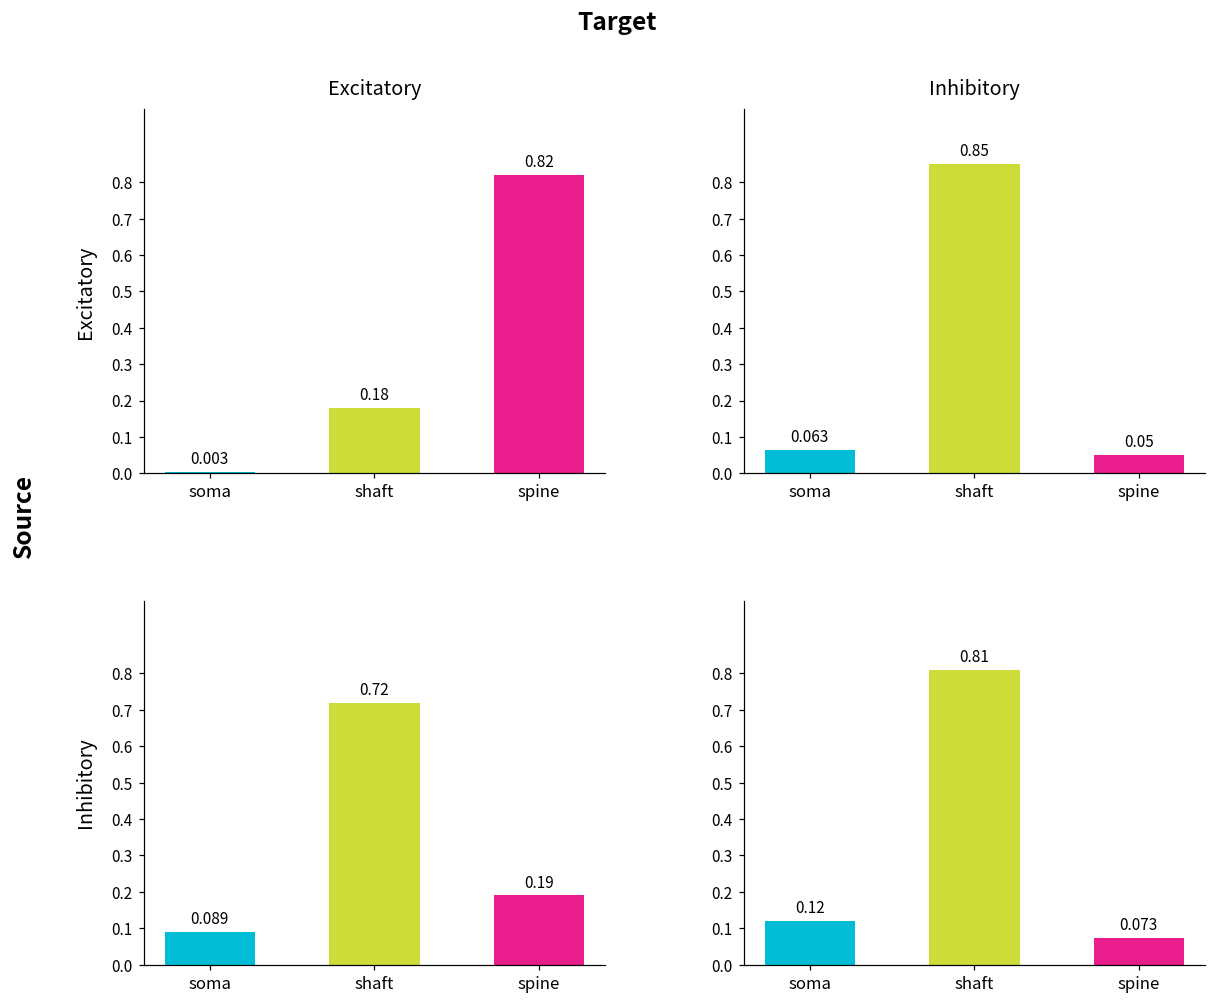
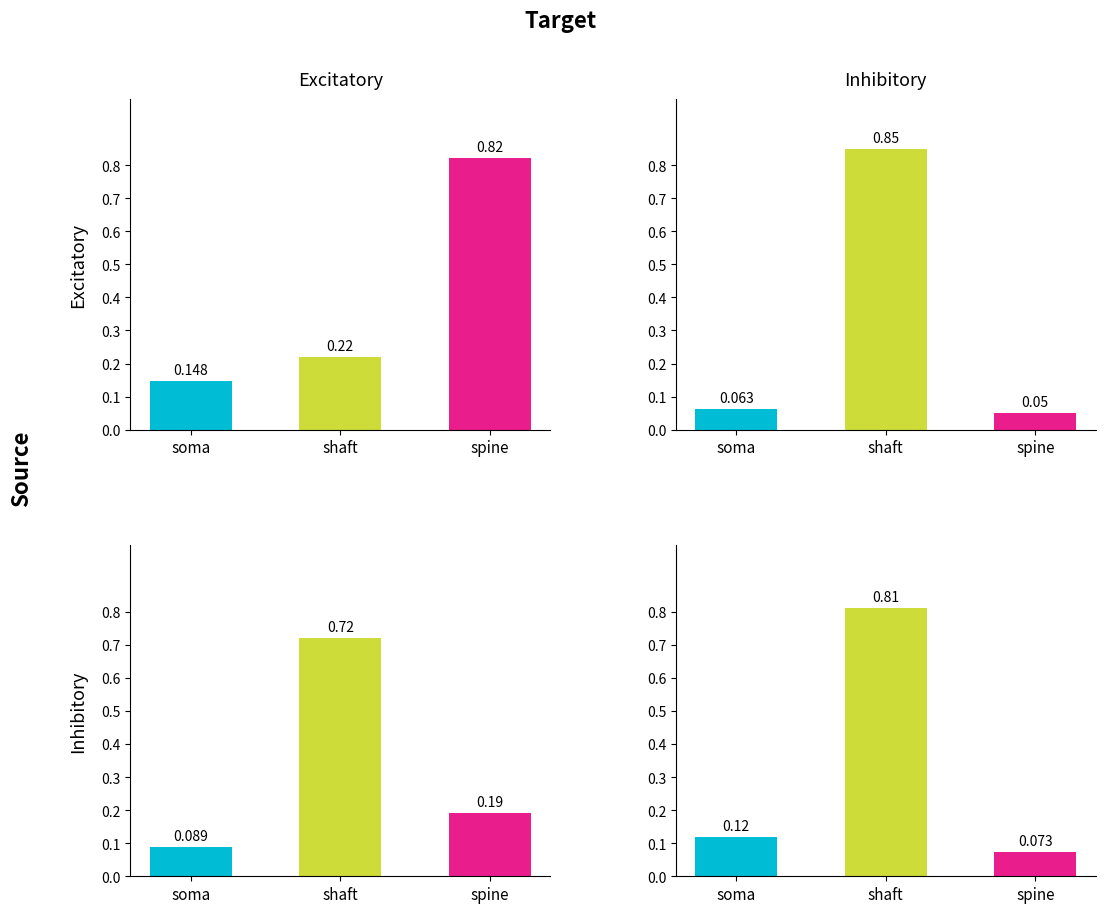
Excitatory, soma: 0.003 -> 0.148
Excitatory, shaft: 0.18 -> 0.22
